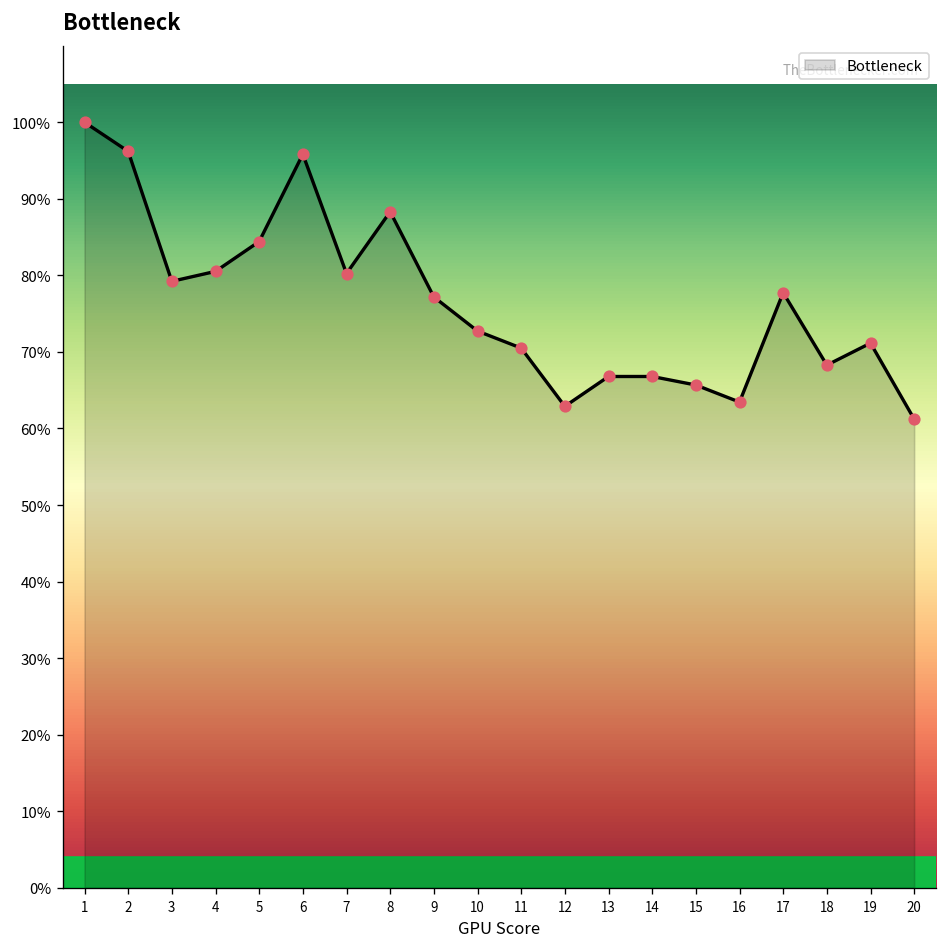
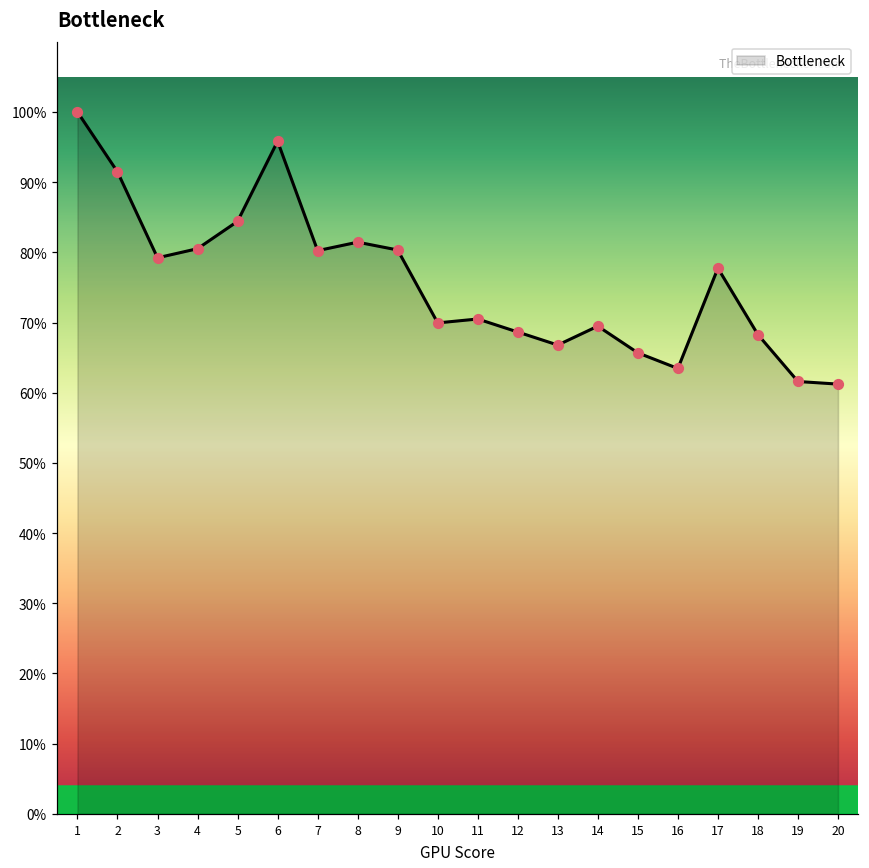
2: 96% -> 91%
8: 88% -> 81%
9: 77% -> 80%
10: 73% -> 70%
12: 63% -> 69%
14: 67% -> 69%
19: 71% -> 62%
